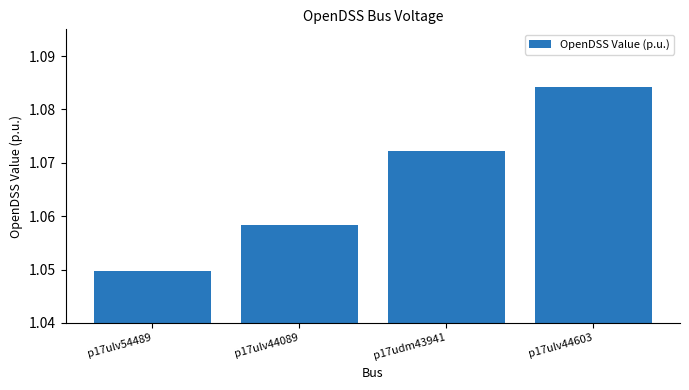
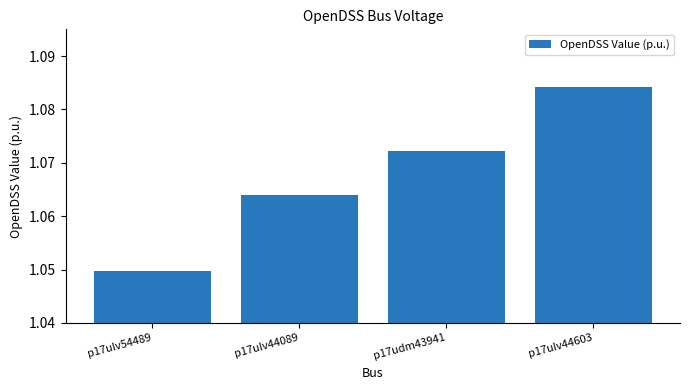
p17ulv44089: 1.058 -> 1.064
